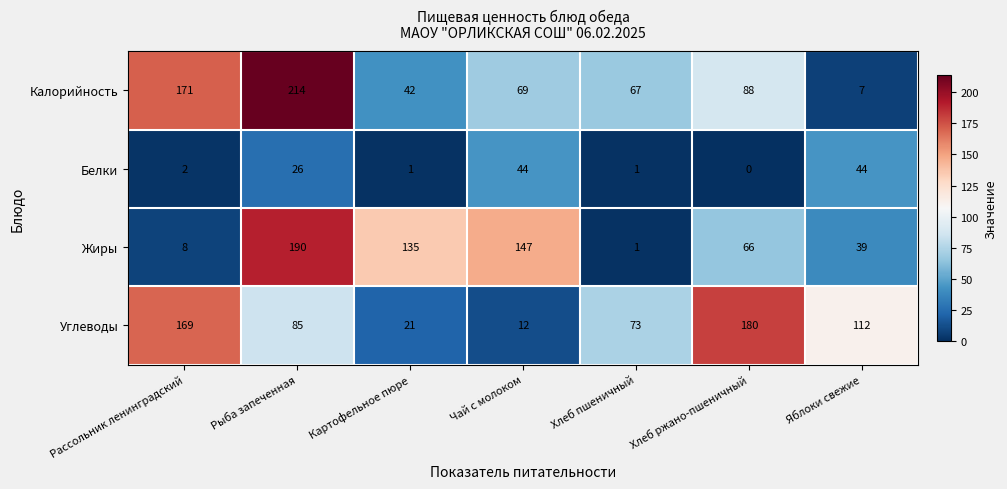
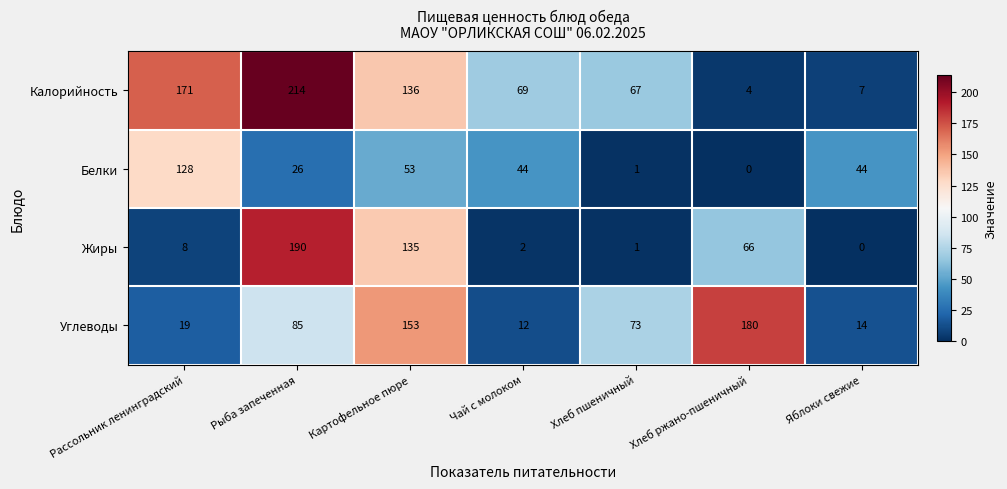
Калорийность, Картофельное пюре: 42 -> 136
Калорийность, Хлеб ржано-пшеничный: 88 -> 4
Белки, Рассольник ленинградский: 2 -> 128
Белки, Картофельное пюре: 1 -> 53
Жиры, Чай с молоком: 147 -> 2
Жиры, Яблоки свежие: 39 -> 0
Углеводы, Рассольник ленинградский: 169 -> 19
Углеводы, Картофельное пюре: 21 -> 153
Углеводы, Яблоки свежие: 112 -> 14
